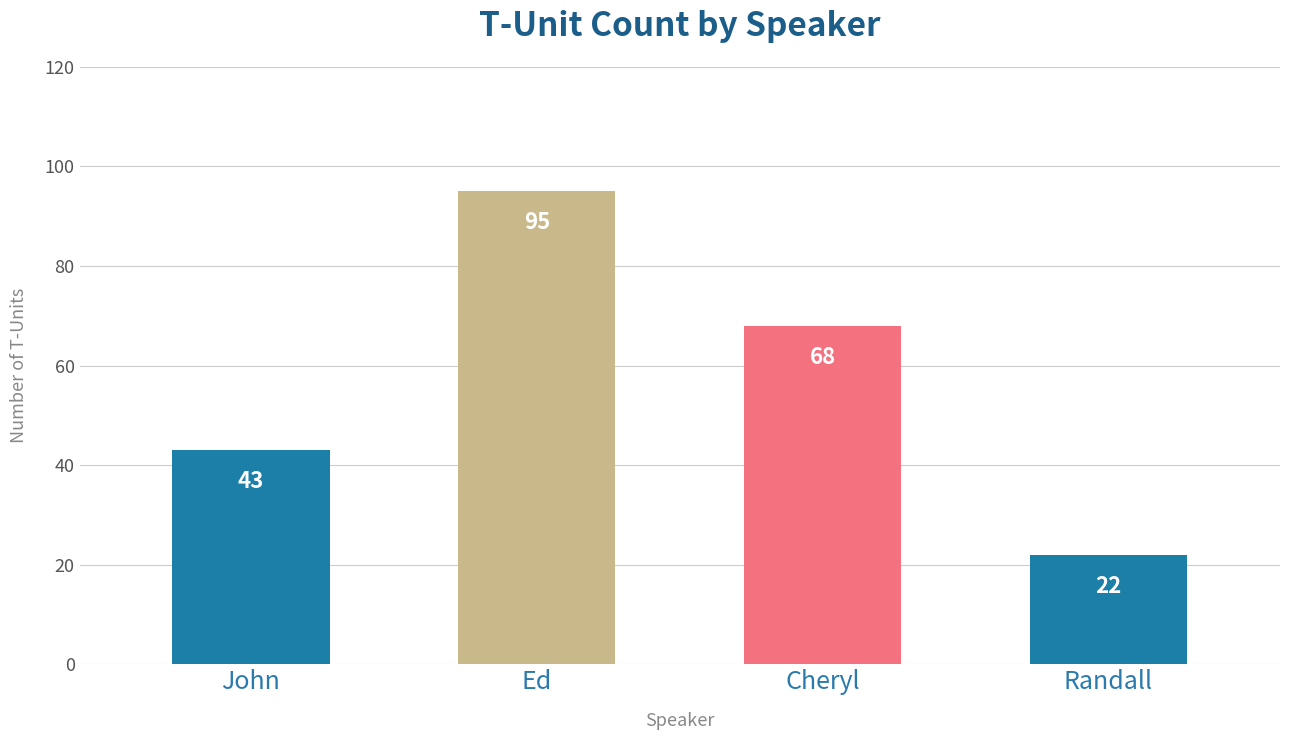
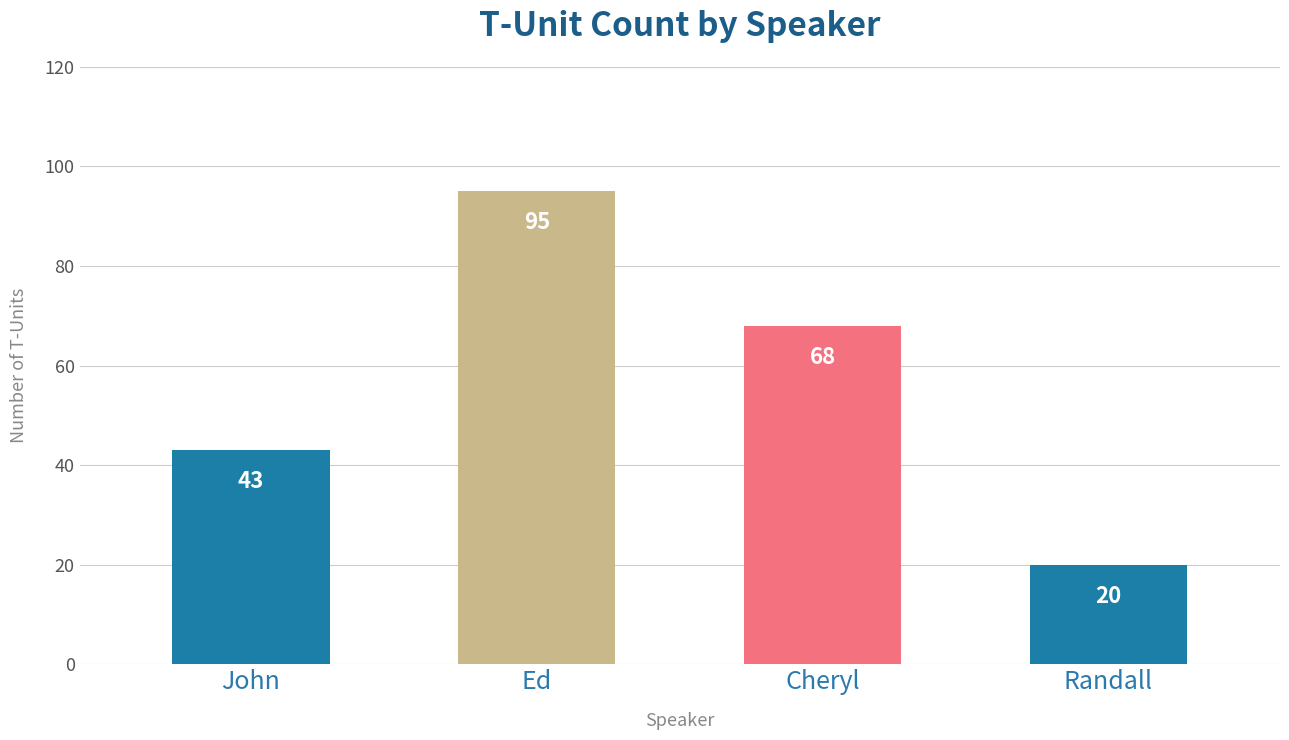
Randall: 22 -> 20
